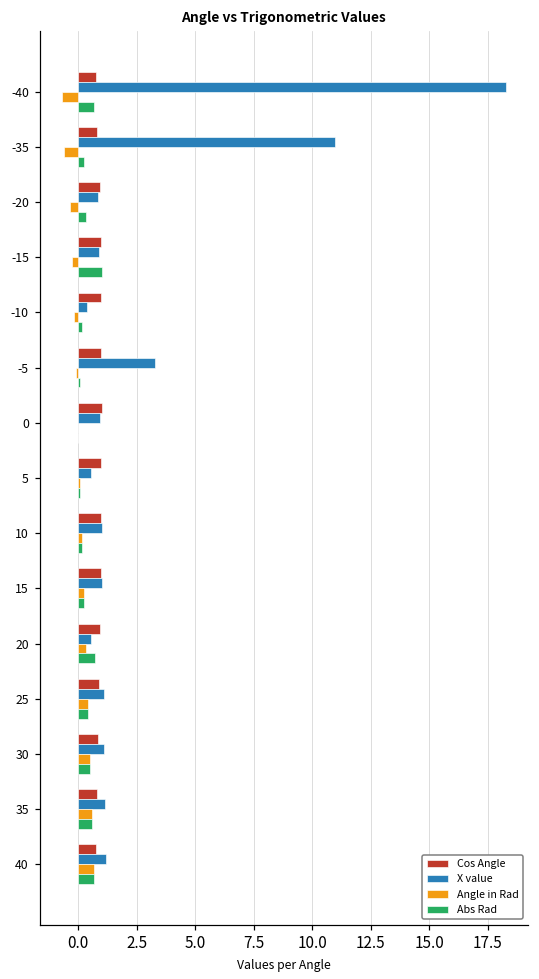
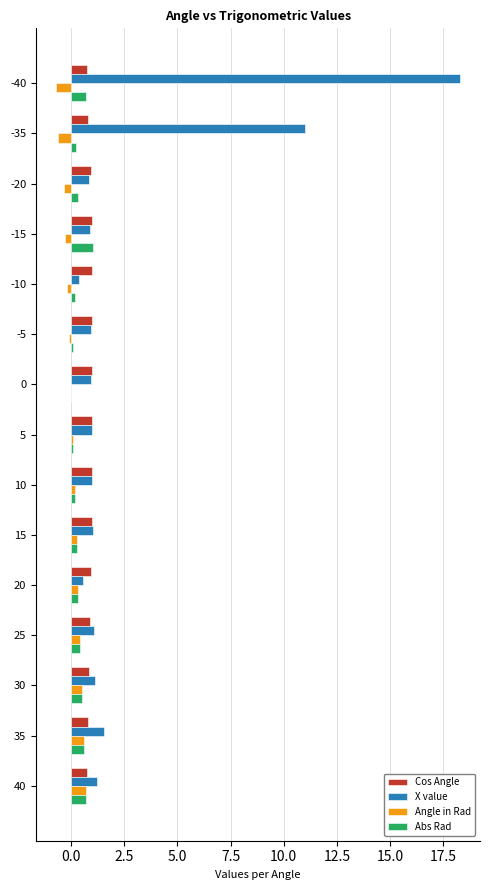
X value, -5: 3.3 -> 0.9
X value, 5: 0.5 -> 1.0
Abs Rad, 20: 0.7 -> 0.3
X value, 35: 1.2 -> 1.6
